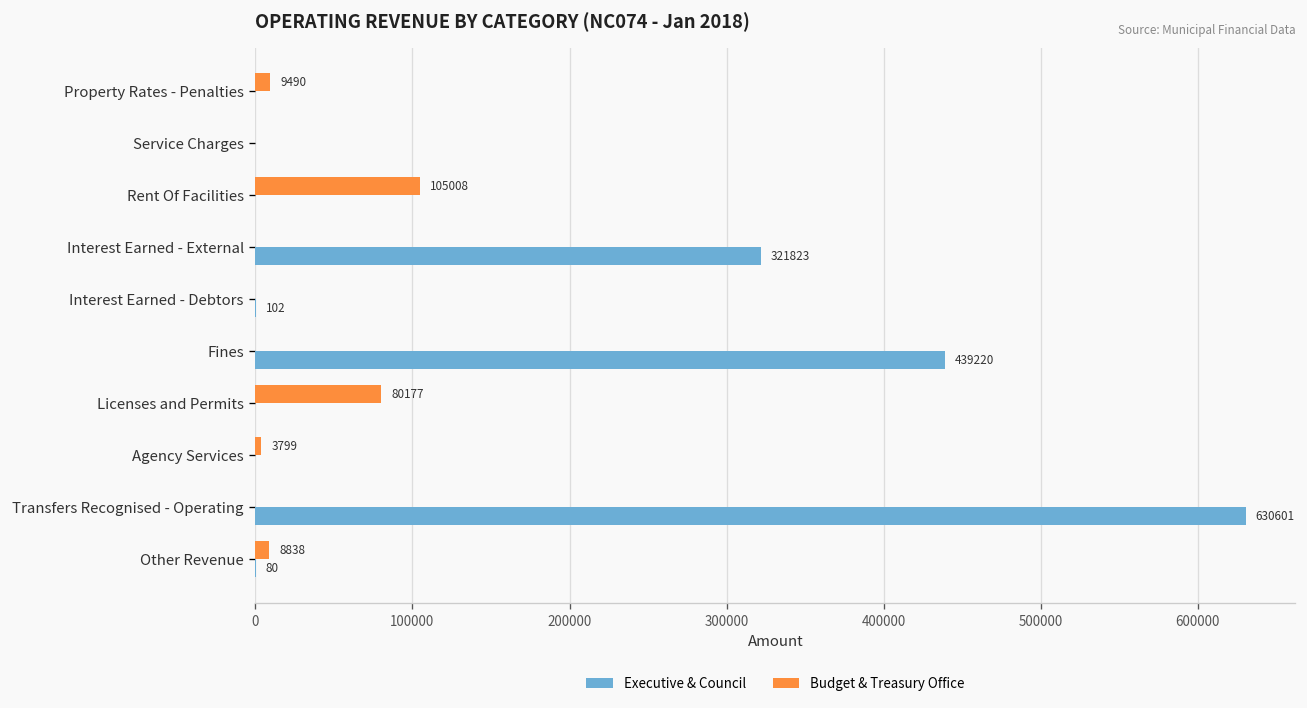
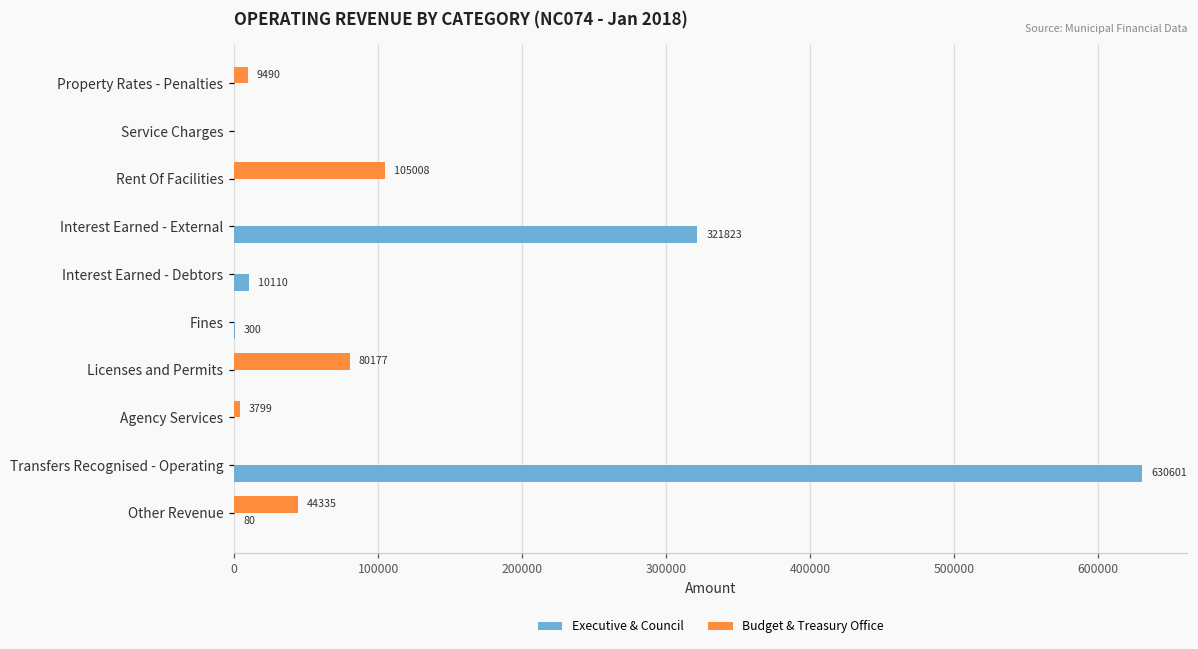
Executive & Council, Interest Earned - Debtors: 102 -> 10110
Executive & Council, Fines: 439220 -> 300
Budget & Treasury Office, Other Revenue: 8838 -> 44335
